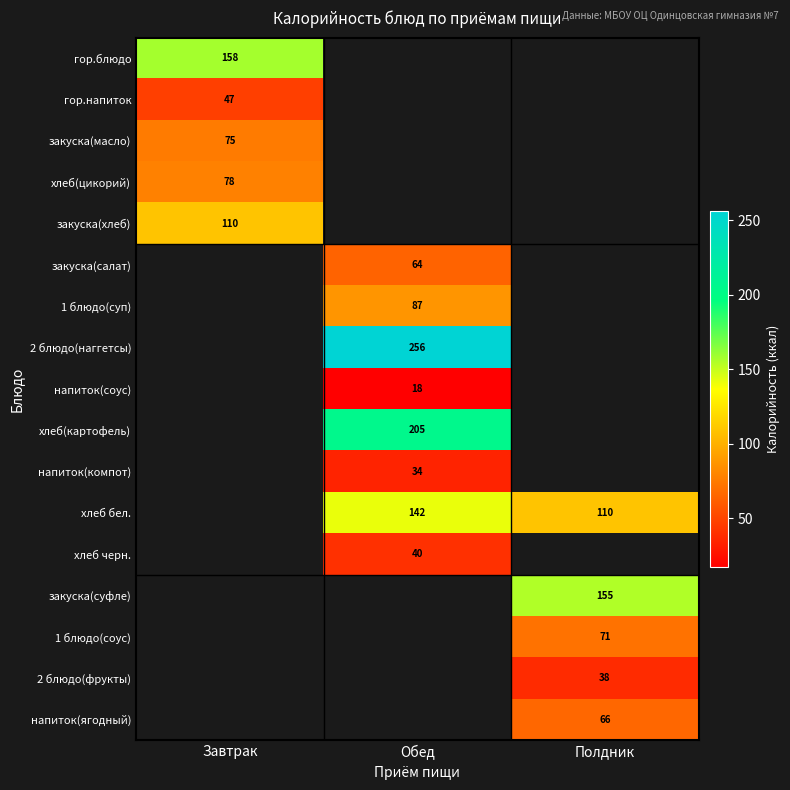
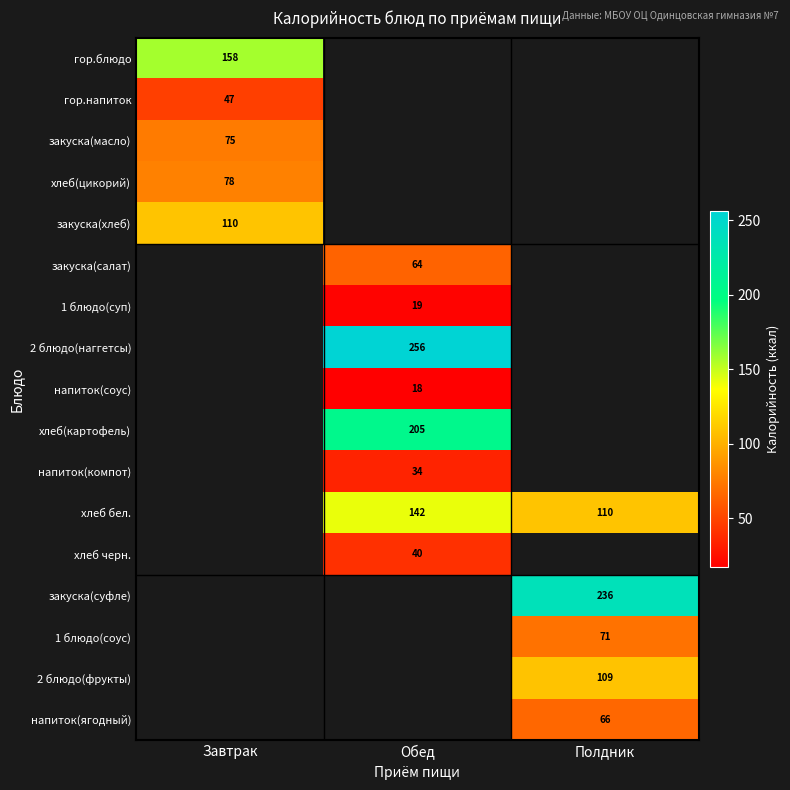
1 блюдо(суп), Обед: 87 -> 19
закуска(суфле), Полдник: 155 -> 236
2 блюдо(фрукты), Полдник: 38 -> 109
